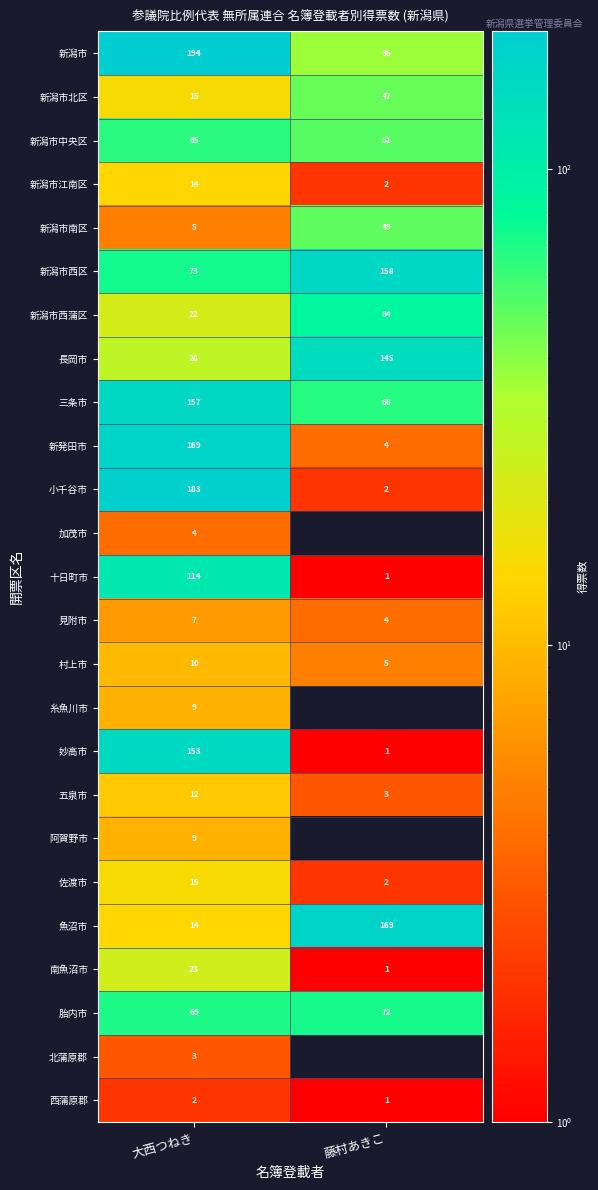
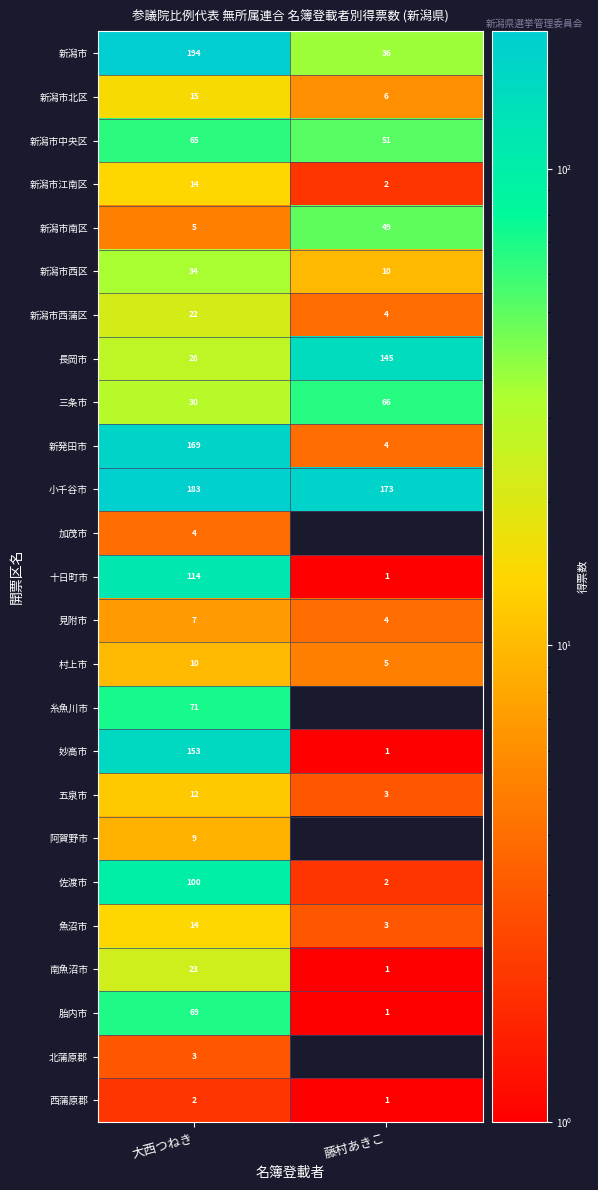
新潟市北区, 藤村あきこ: 47 -> 6
新潟市西区, 大西つねき: 73 -> 34
新潟市西区, 藤村あきこ: 158 -> 10
新潟市西蒲区, 藤村あきこ: 84 -> 4
三条市, 大西つねき: 157 -> 30
小千谷市, 藤村あきこ: 2 -> 173
糸魚川市, 大西つねき: 9 -> 71
佐渡市, 大西つねき: 15 -> 100
魚沼市, 藤村あきこ: 169 -> 3
胎内市, 藤村あきこ: 72 -> 1
